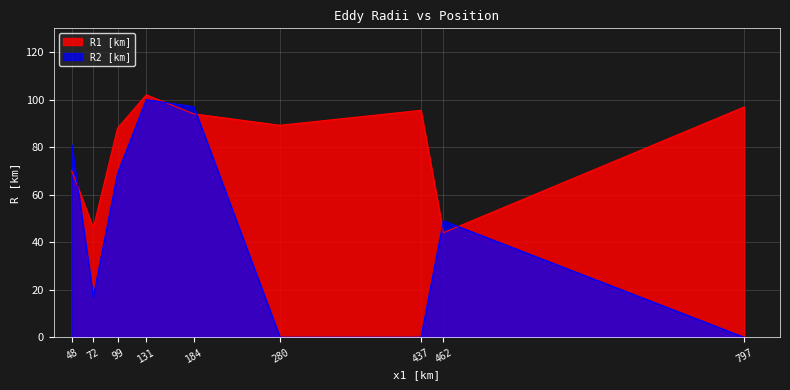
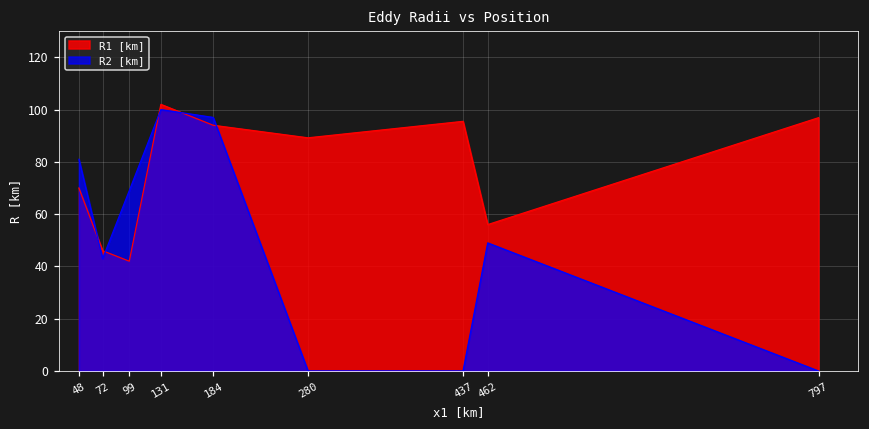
R2 [km], 72: 17 -> 43
R1 [km], 99: 88 -> 42
R1 [km], 462: 44 -> 56
